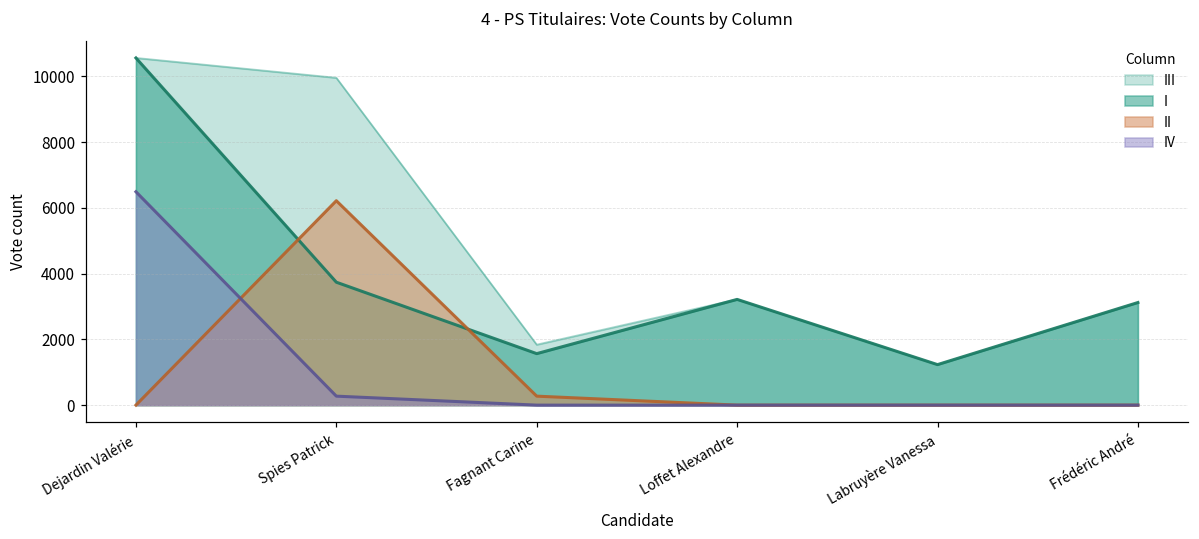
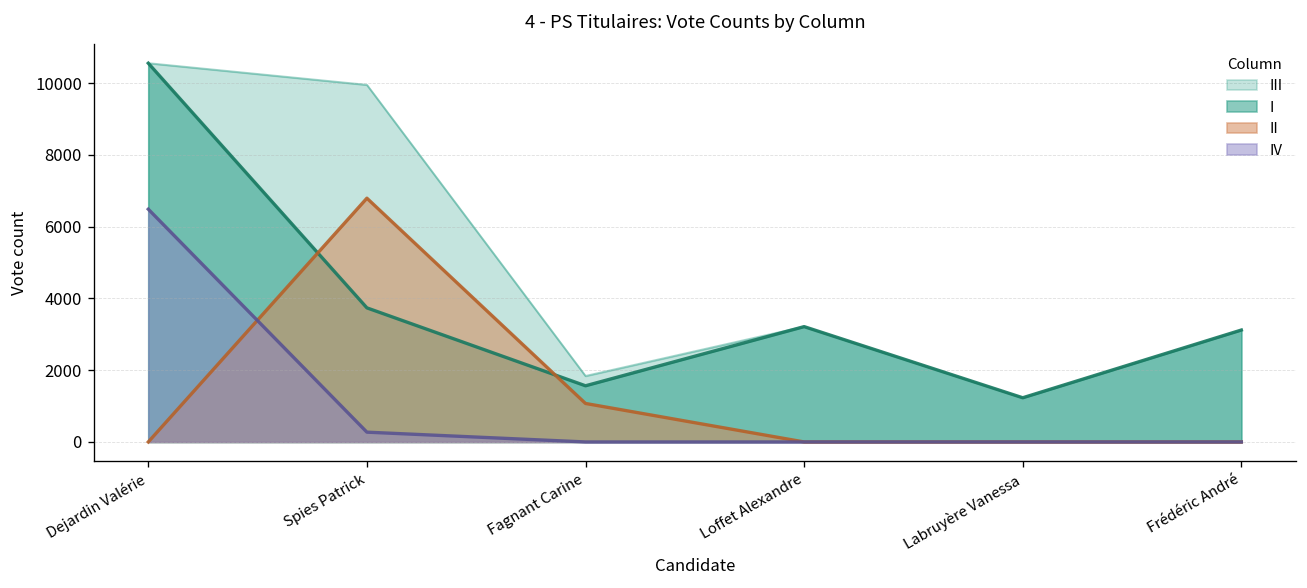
II, Spies Patrick: 6200 -> 6800
II, Fagnant Carine: 300 -> 1100
